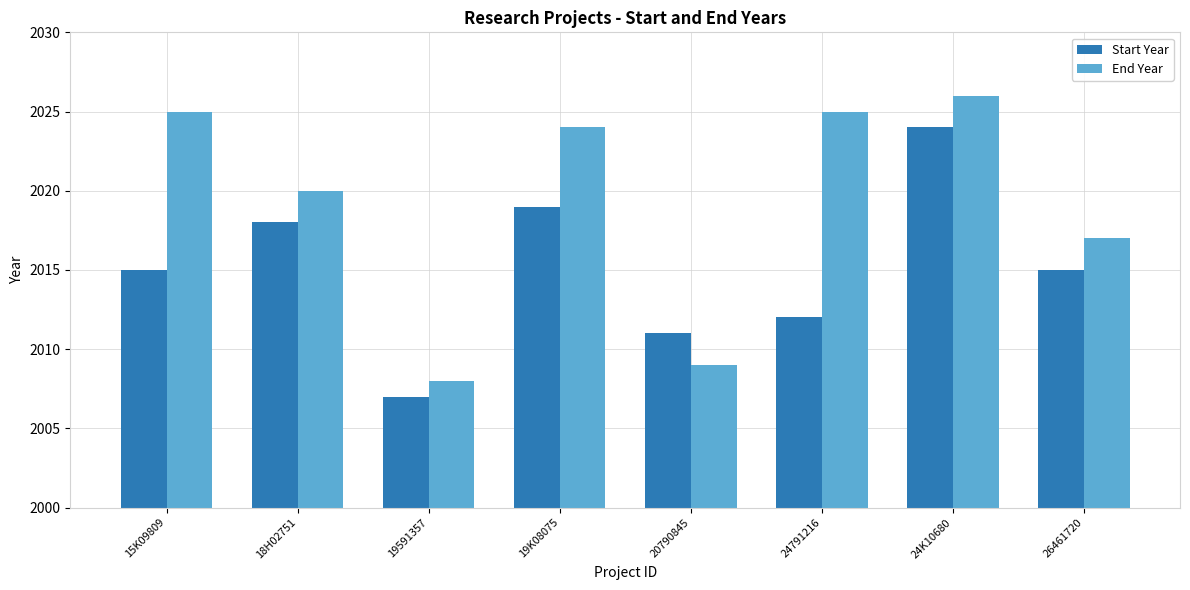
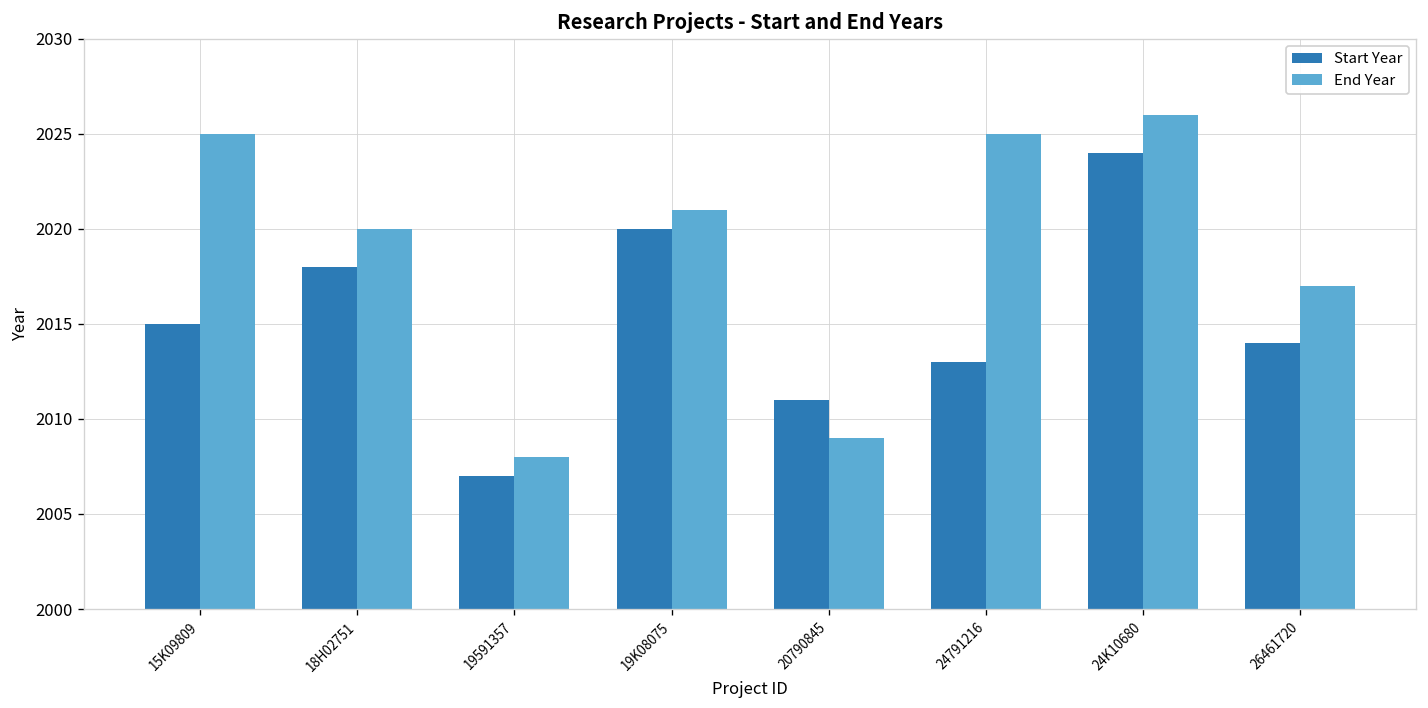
Start Year, 19K08075: 2019 -> 2020
End Year, 19K08075: 2024 -> 2021
Start Year, 24791216: 2012 -> 2013
Start Year, 26461720: 2015 -> 2014
